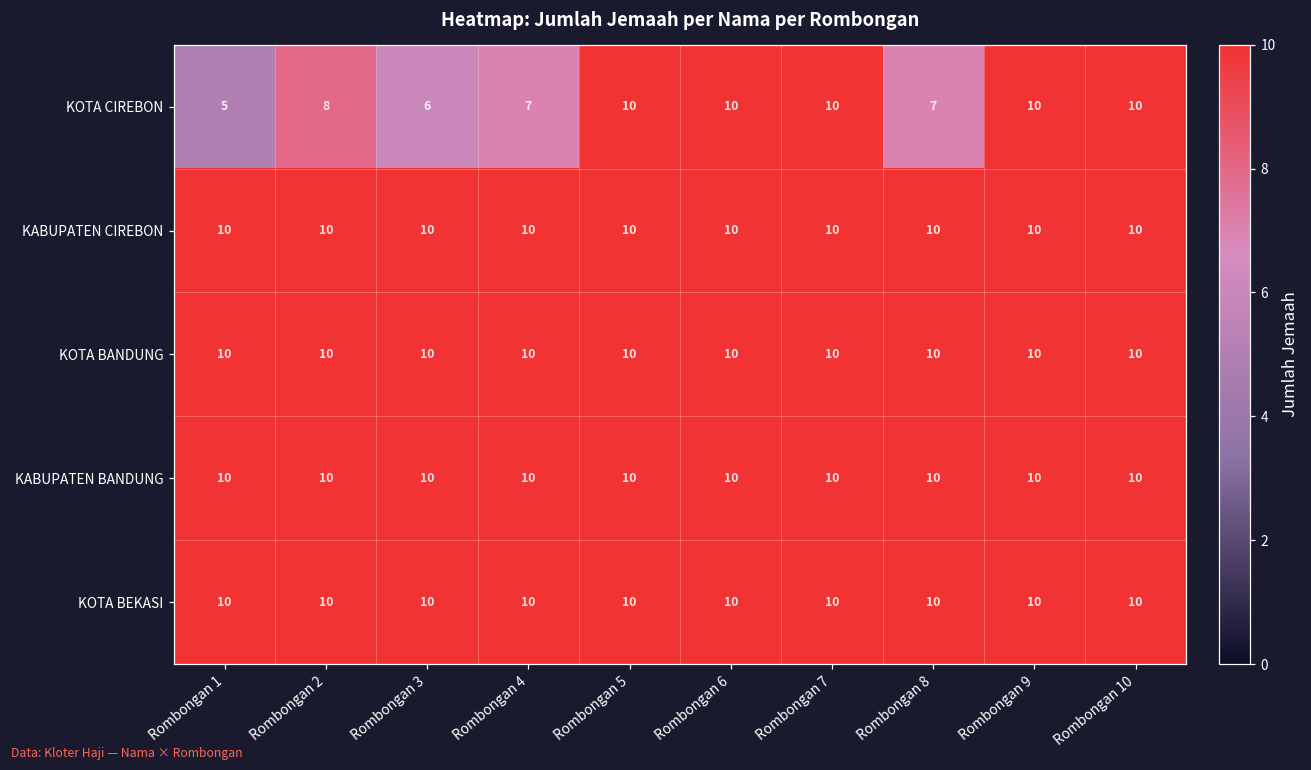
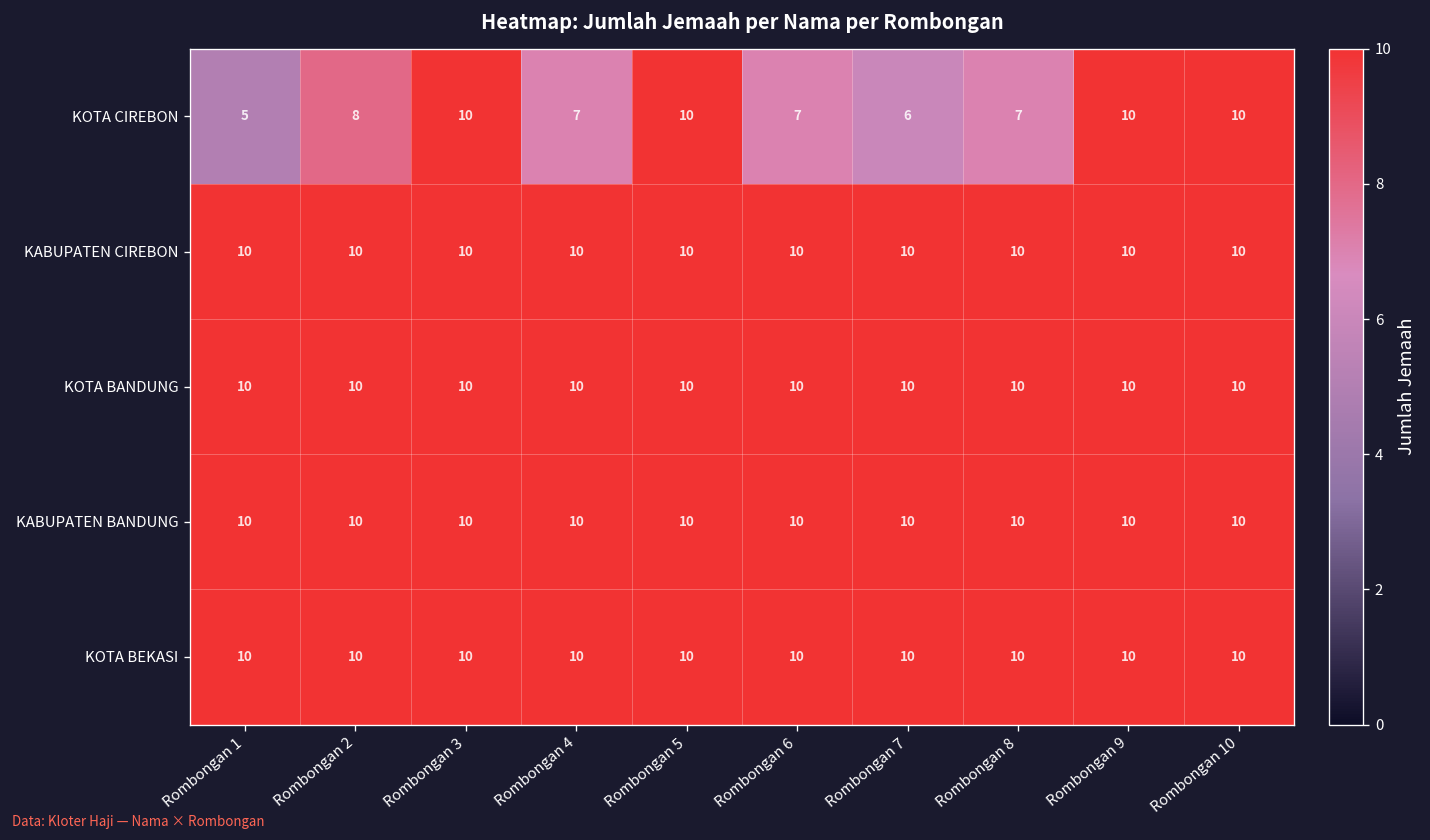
KOTA CIREBON, Rombongan 3: 6 -> 10
KOTA CIREBON, Rombongan 6: 10 -> 7
KOTA CIREBON, Rombongan 7: 10 -> 6
